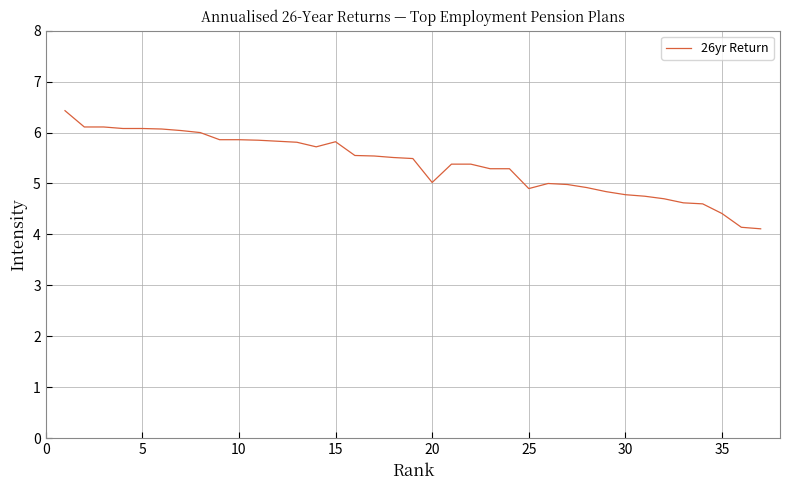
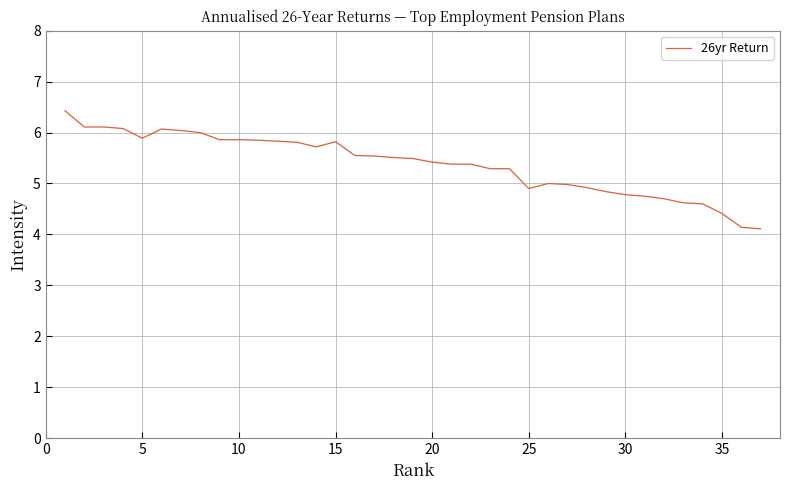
5: 6.1 -> 5.9
20: 5.0 -> 5.4
